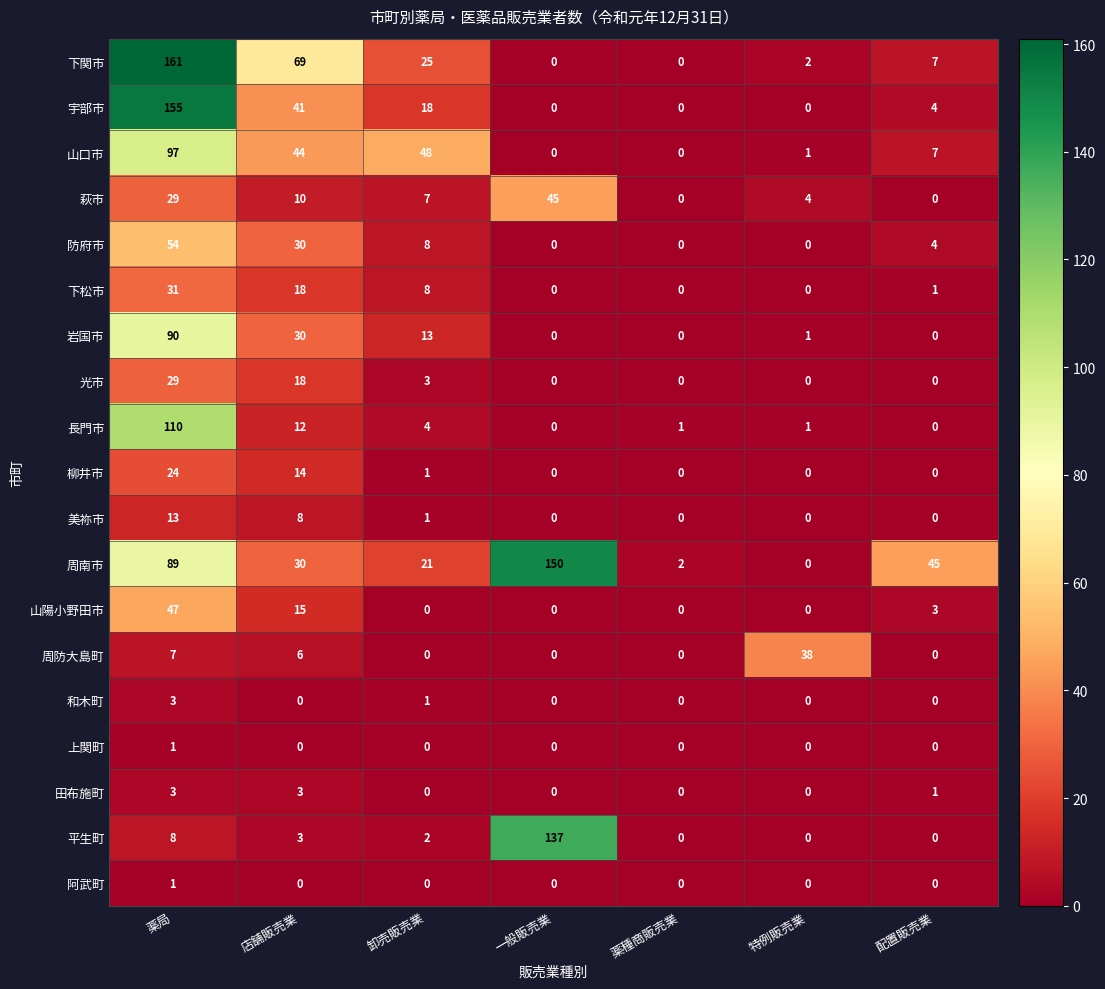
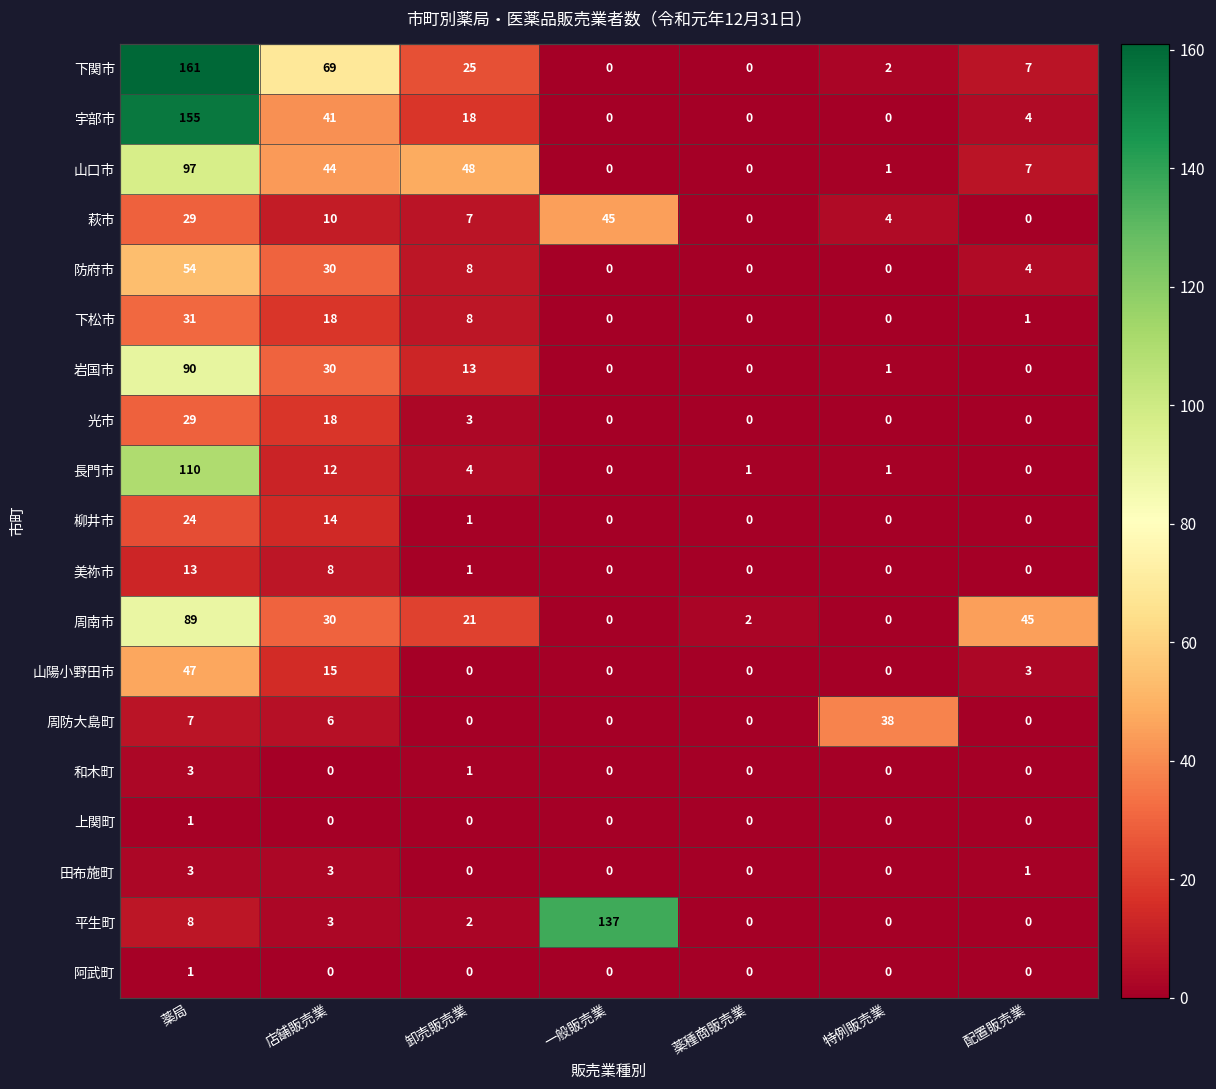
周南市, 一般販売業: 150 -> 0
